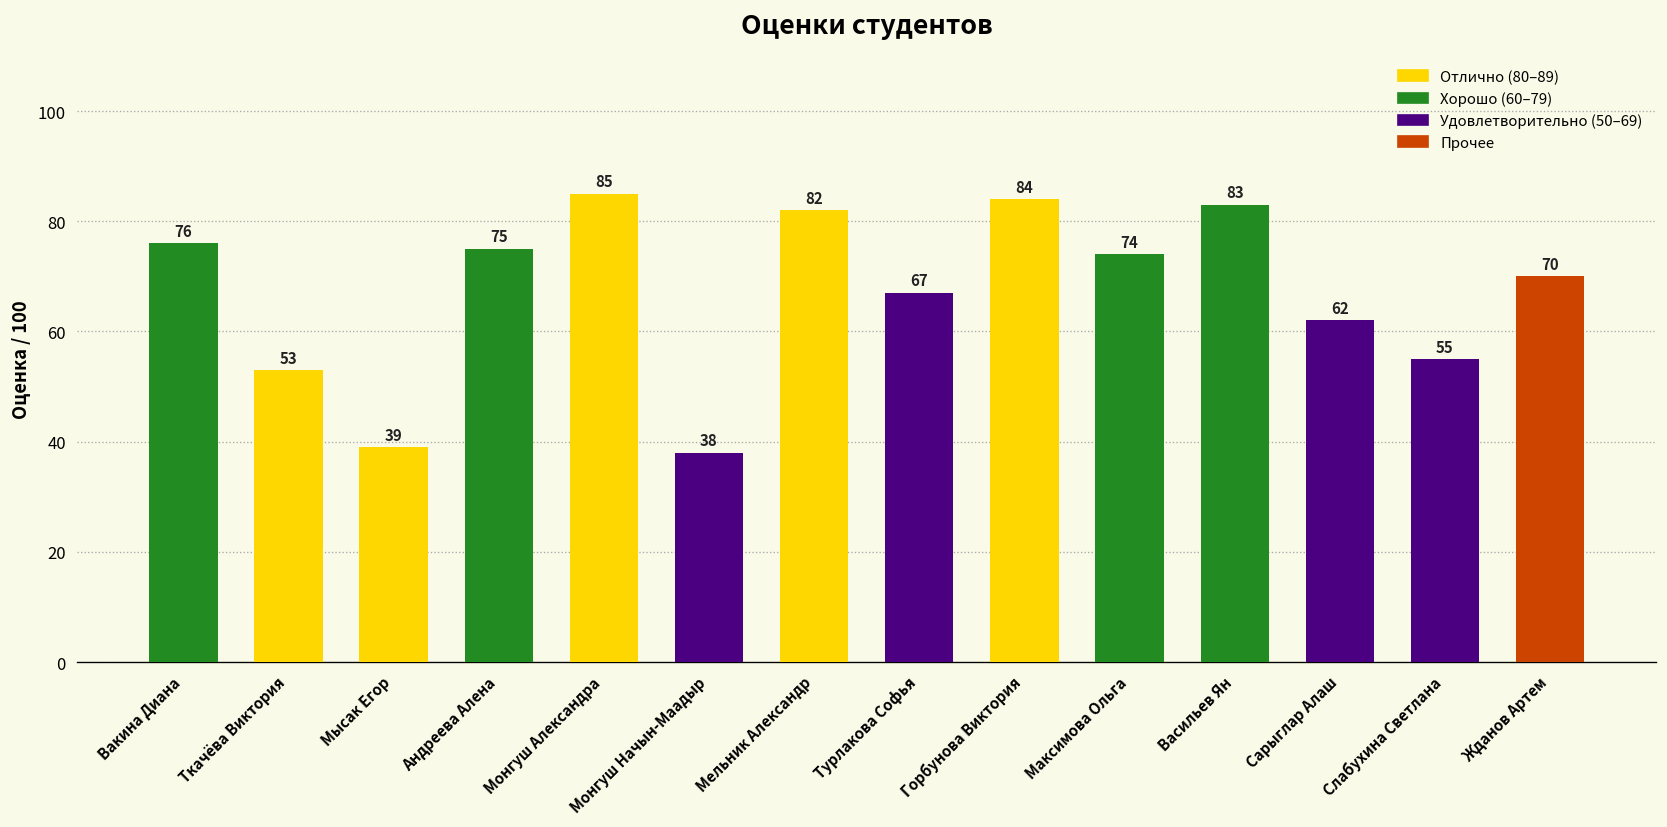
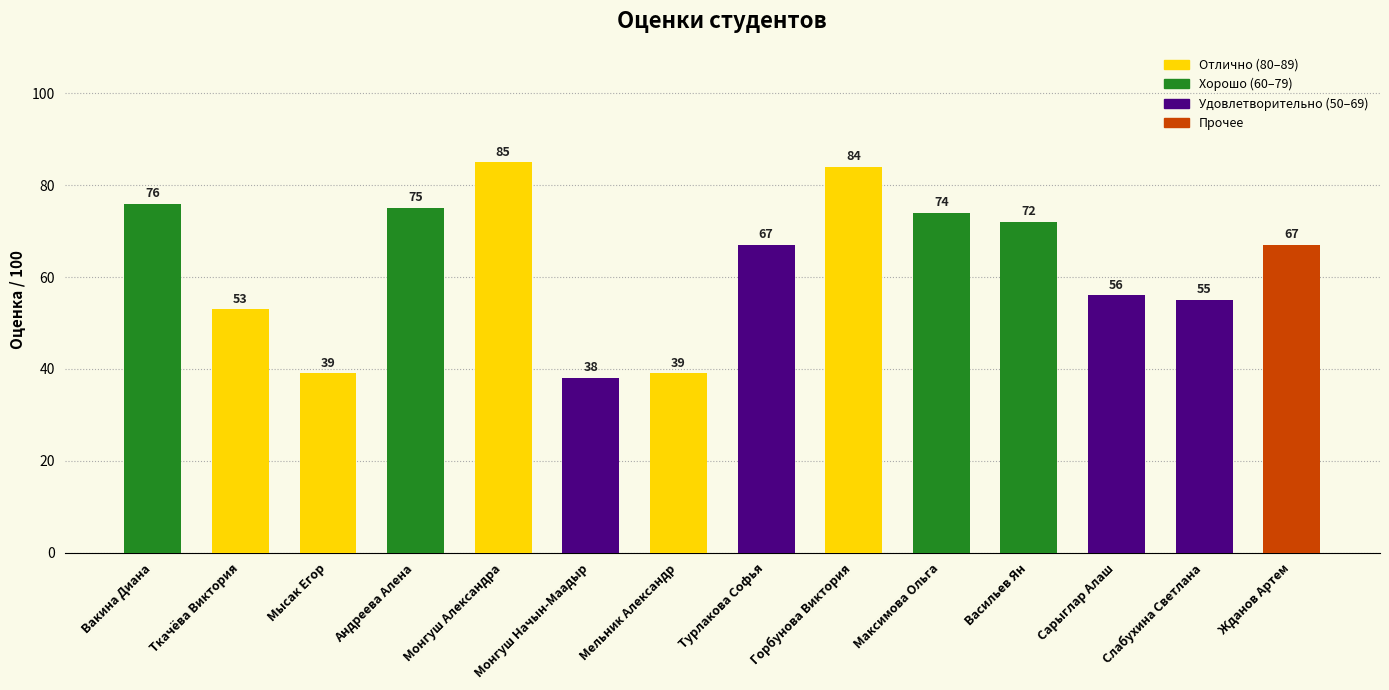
Мельник Александр: 82 -> 39
Васильев Ян: 83 -> 72
Сарыглар Алаш: 62 -> 56
Жданов Артем: 70 -> 67
